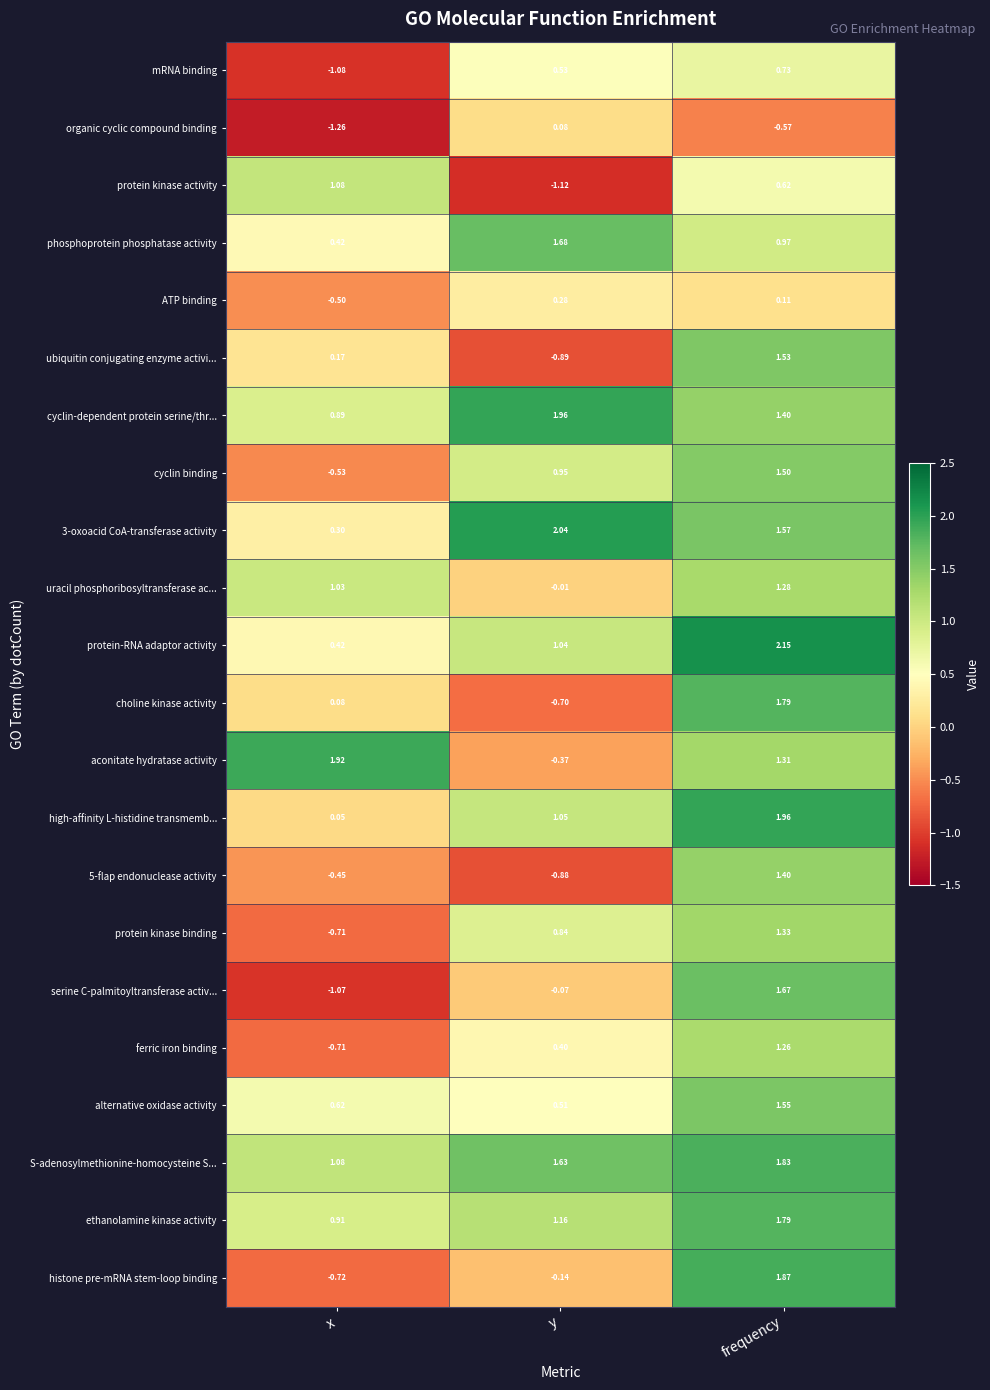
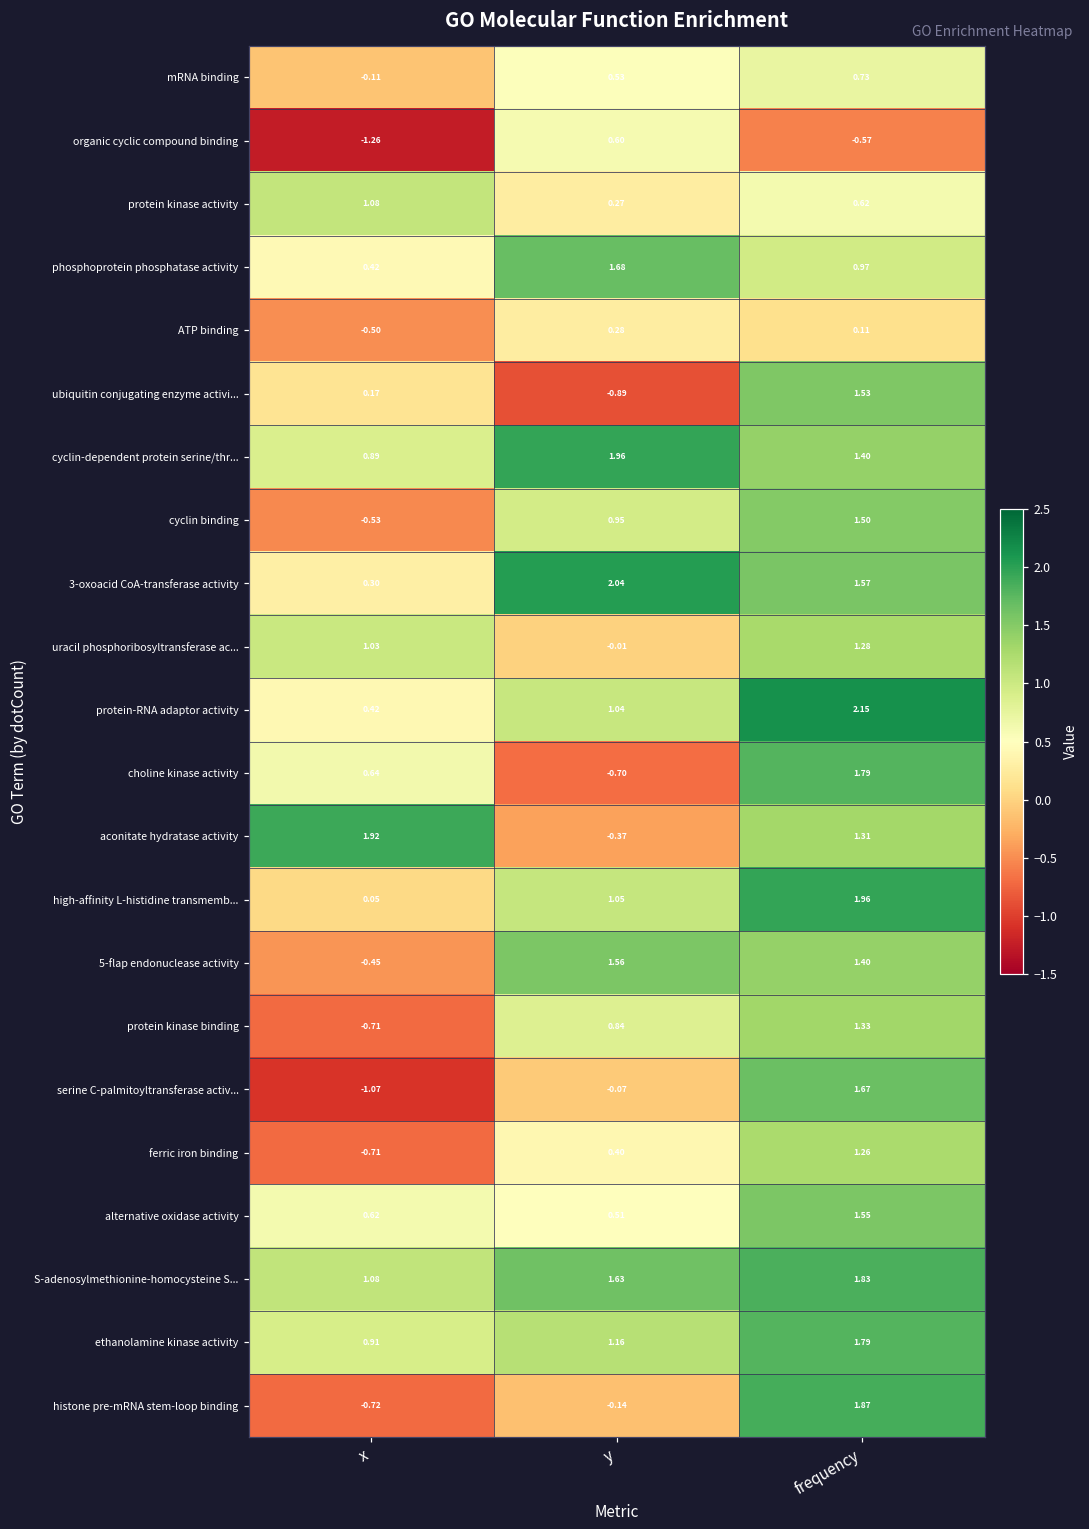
mRNA binding, x: -1.08 -> -0.11
organic cyclic compound binding, y: 0.08 -> 0.60
protein kinase activity, y: -1.12 -> 0.27
choline kinase activity, x: 0.08 -> 0.64
5-flap endonuclease activity, y: -0.88 -> 1.56
